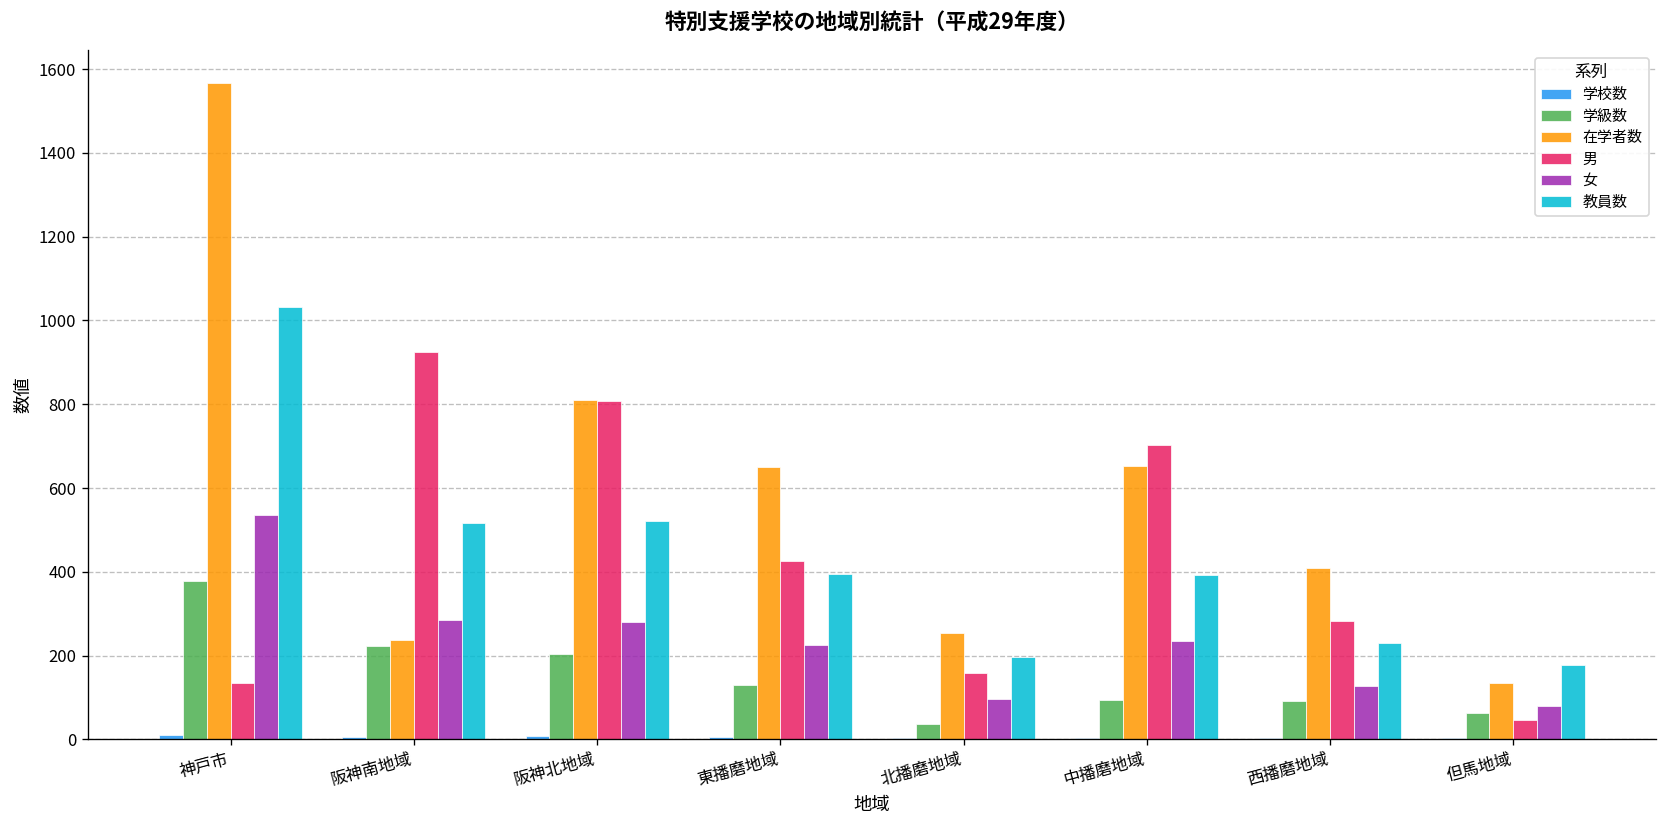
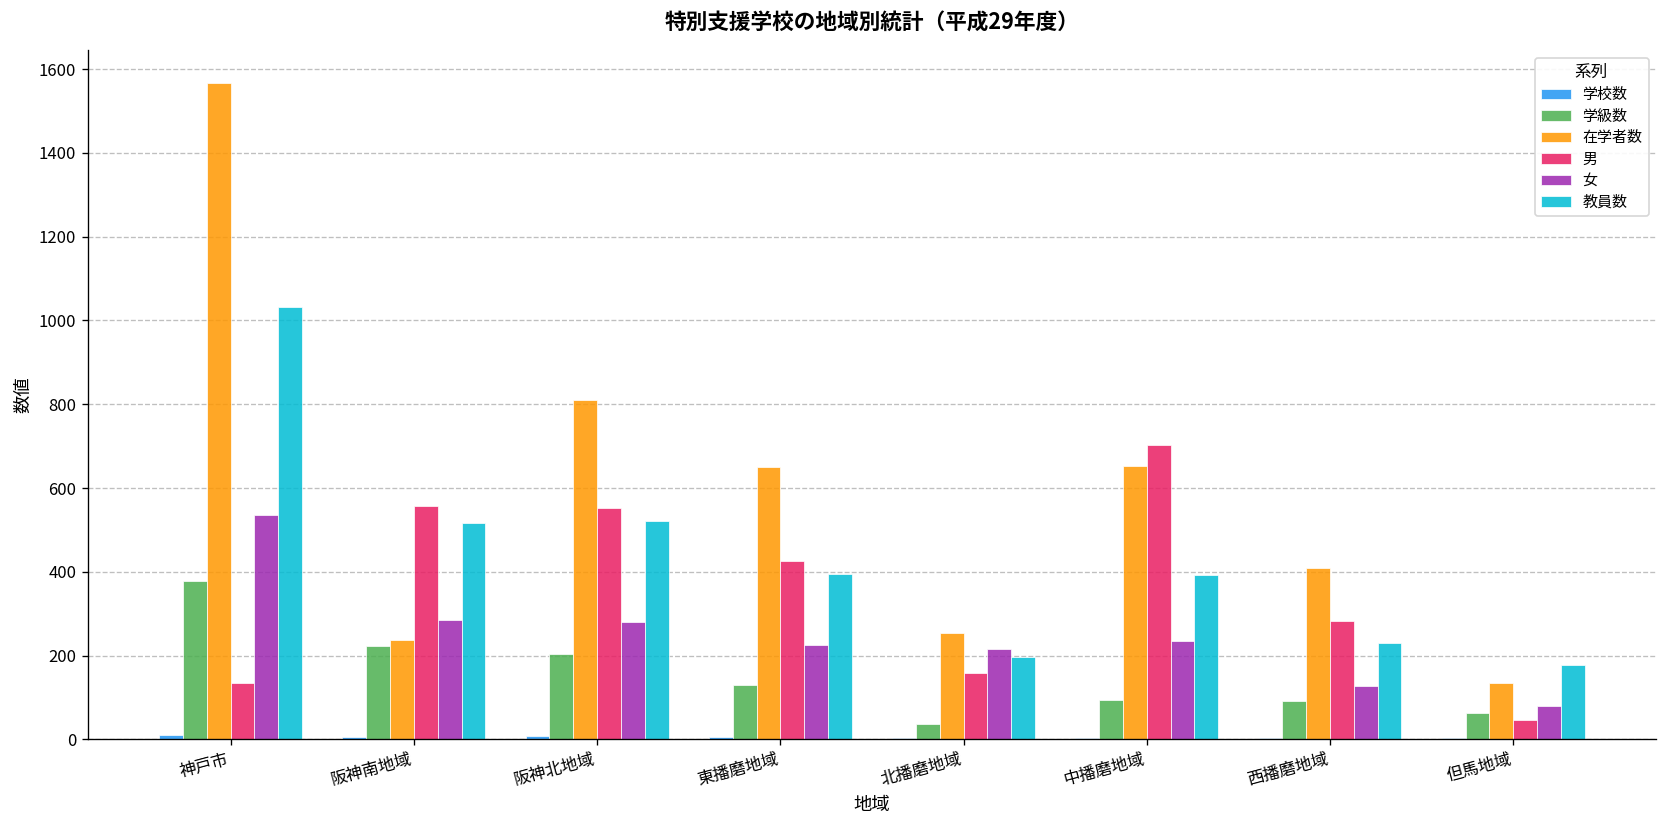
男, 阪神南地域: 920 -> 560
男, 阪神北地域: 810 -> 550
女, 北播磨地域: 100 -> 220
